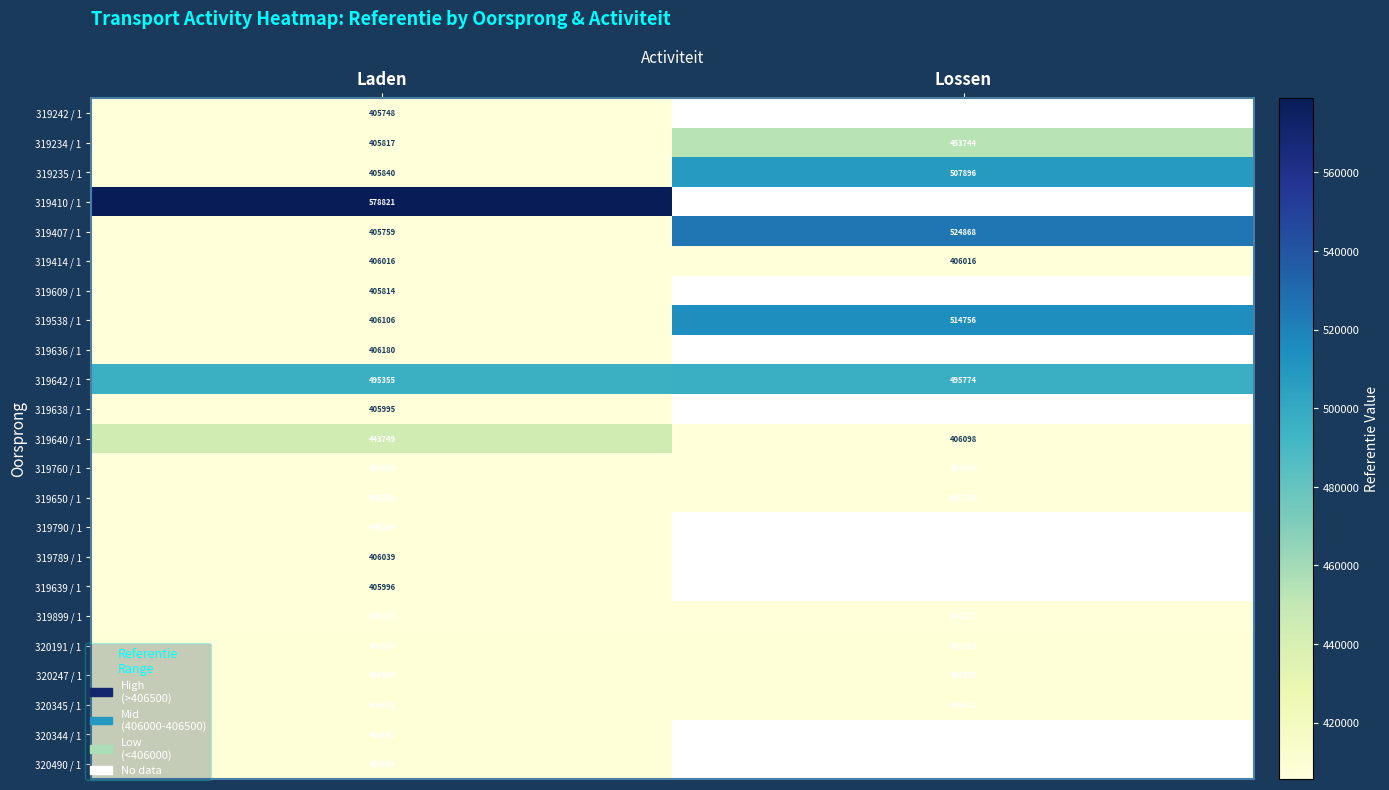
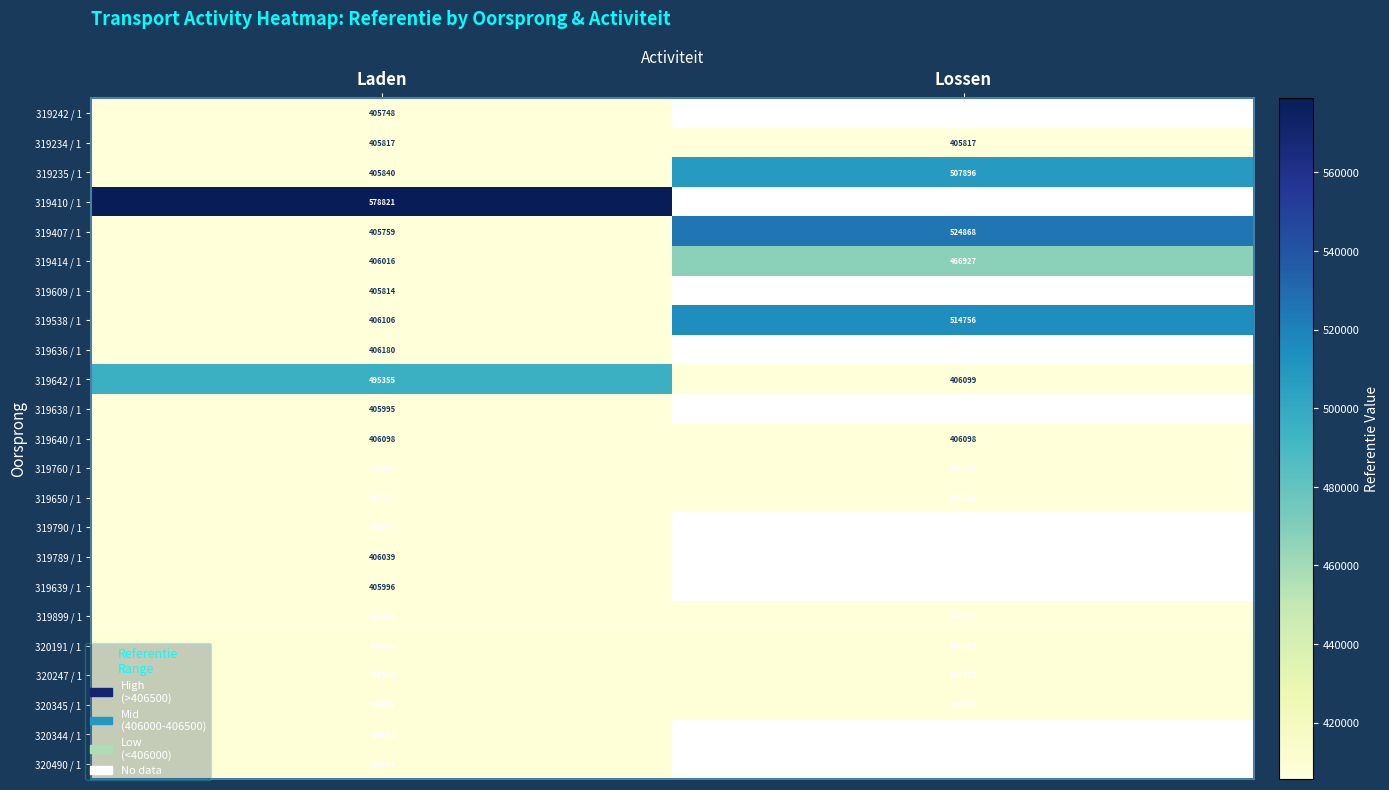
319234 / 1, Lossen: 453744 -> 405817
319414 / 1, Lossen: 406016 -> 466927
319642 / 1, Lossen: 495774 -> 406099
319640 / 1, Laden: 443749 -> 406098
